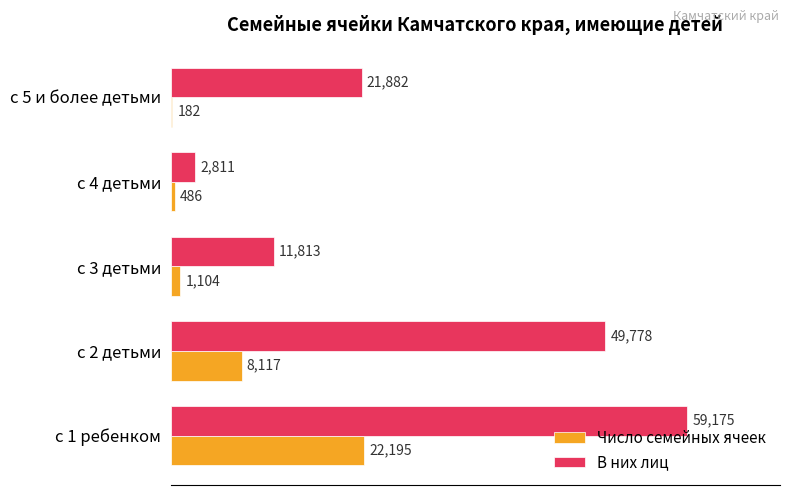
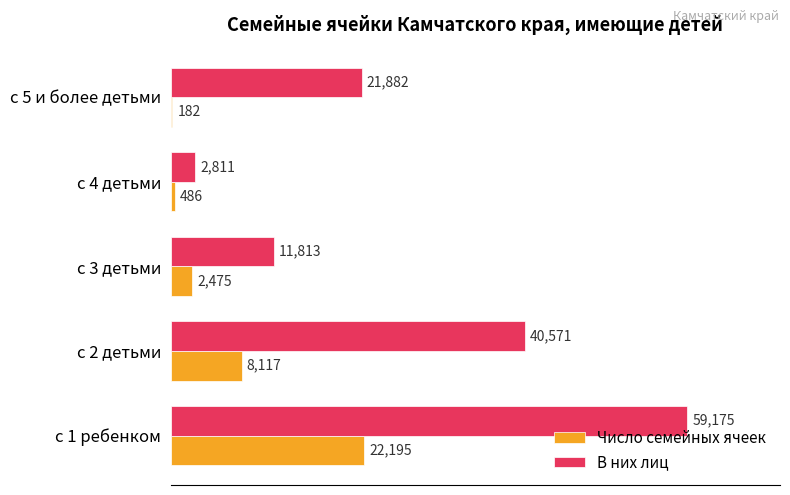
Число семейных ячеек, с 3 детьми: 1,104 -> 2,475
В них лиц, с 2 детьми: 49,778 -> 40,571
